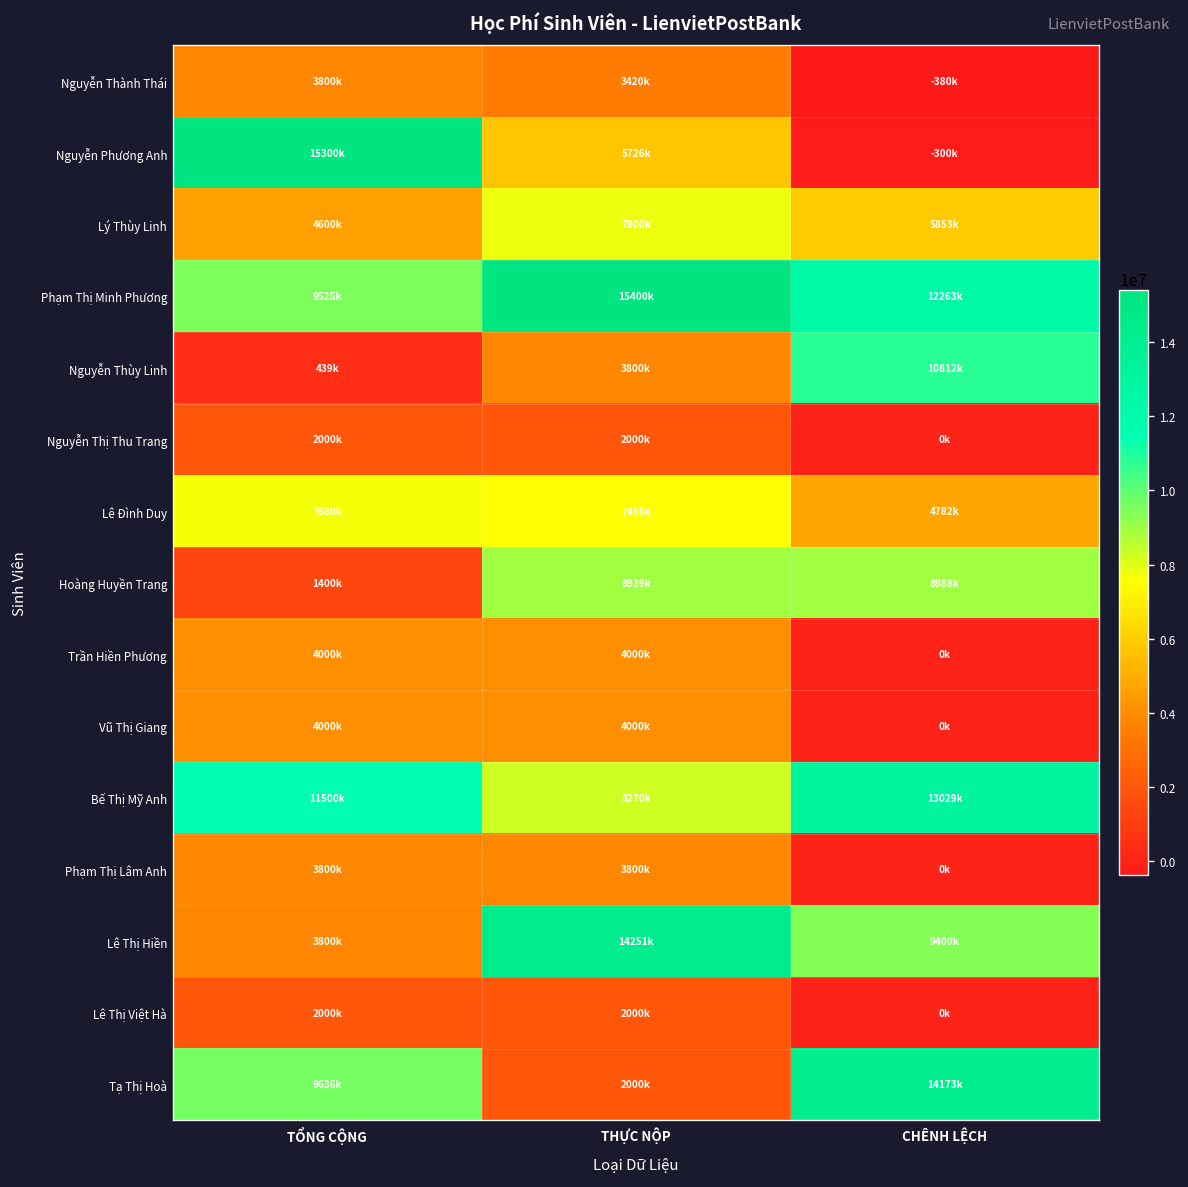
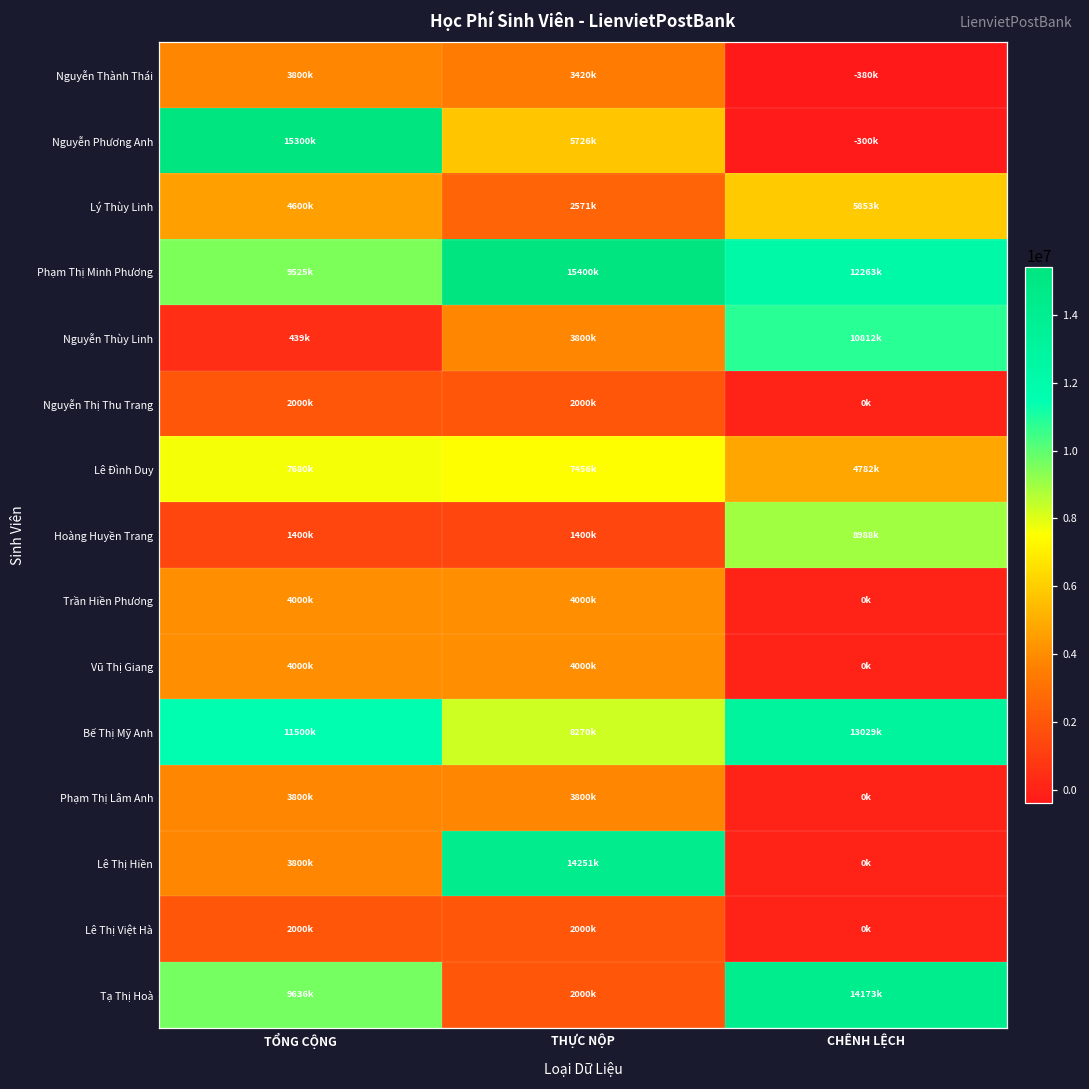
Lý Thùy Linh, THỰC NỘP: 7800k -> 2571k
Hoàng Huyền Trang, THỰC NỘP: 8939k -> 1400k
Lê Thị Hiền, CHÊNH LỆCH: 9400k -> 0k
